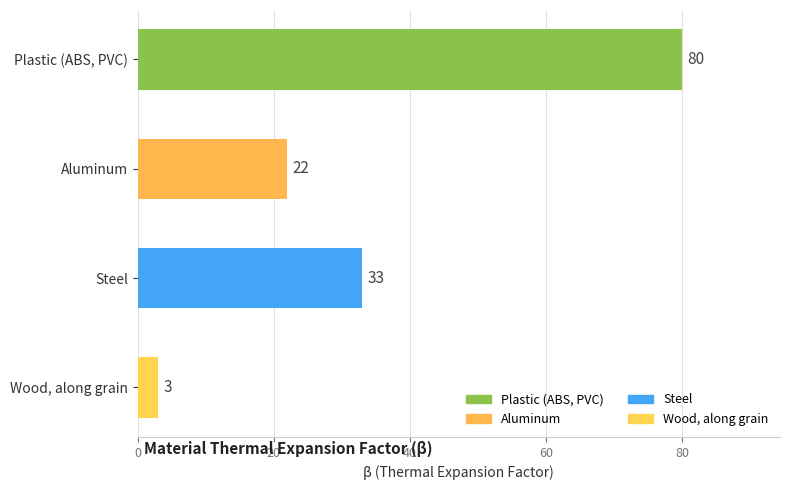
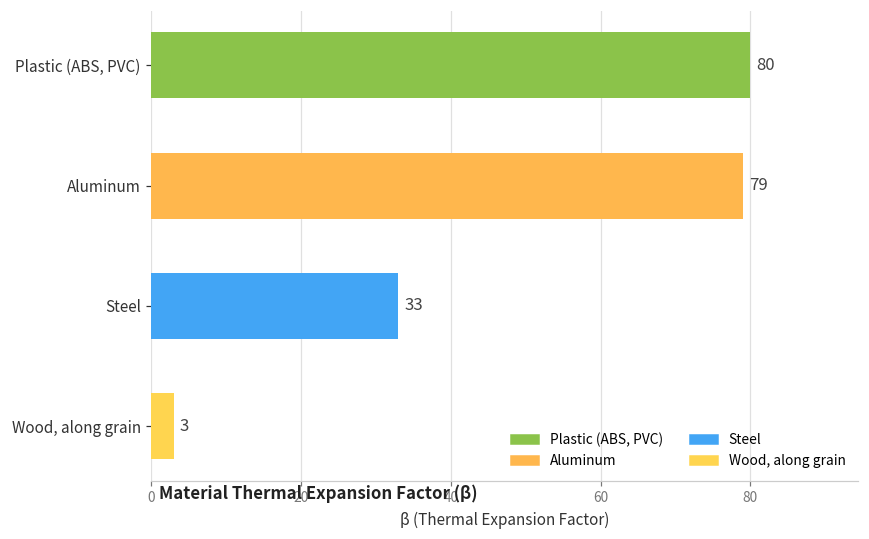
Aluminum: 22 -> 79
